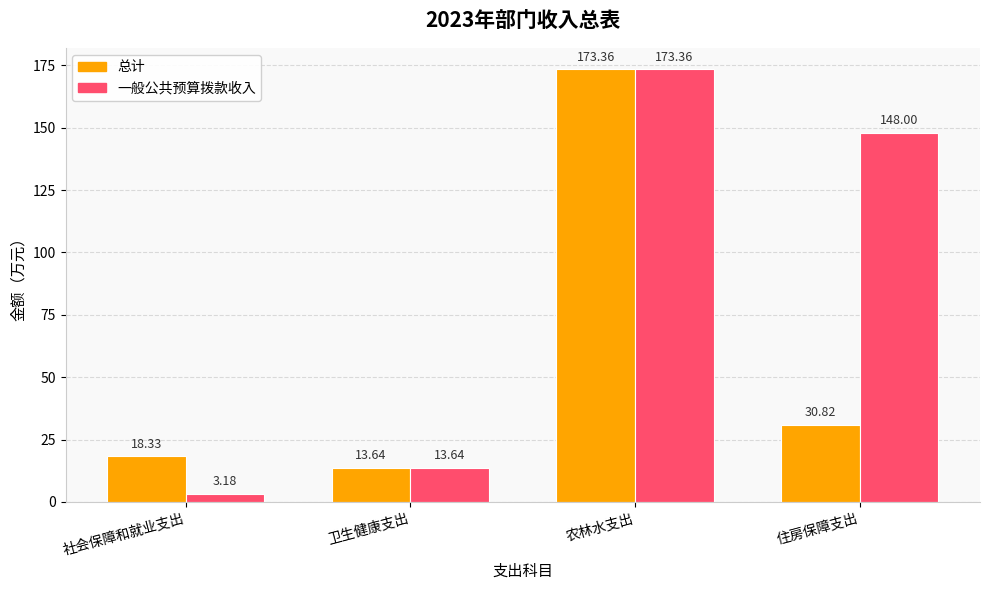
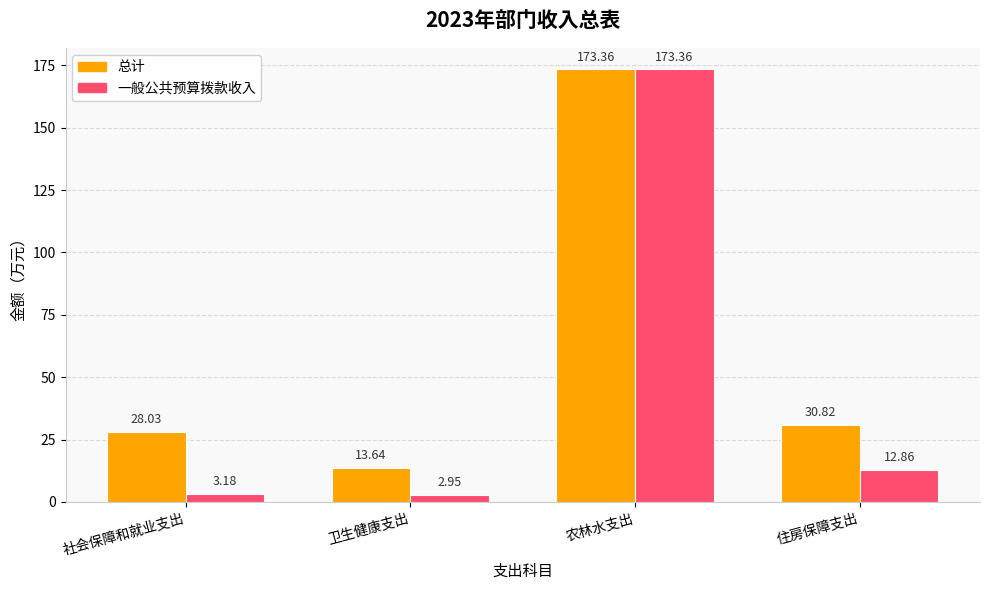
总计, 社会保障和就业支出: 18.33 -> 28.03
一般公共预算拨款收入, 卫生健康支出: 13.64 -> 2.95
一般公共预算拨款收入, 住房保障支出: 148.00 -> 12.86
